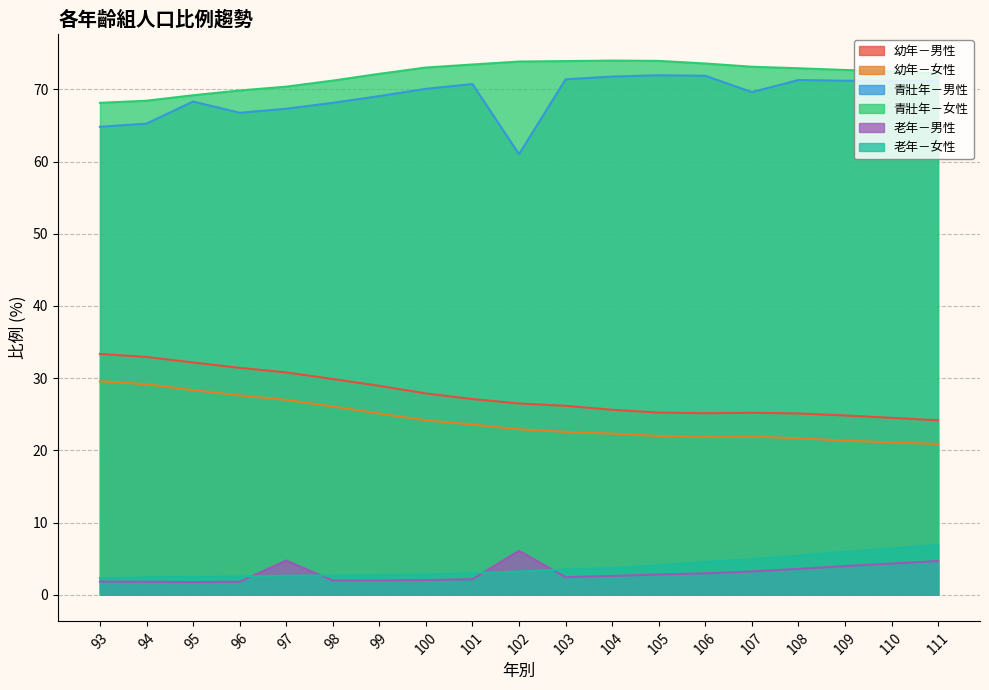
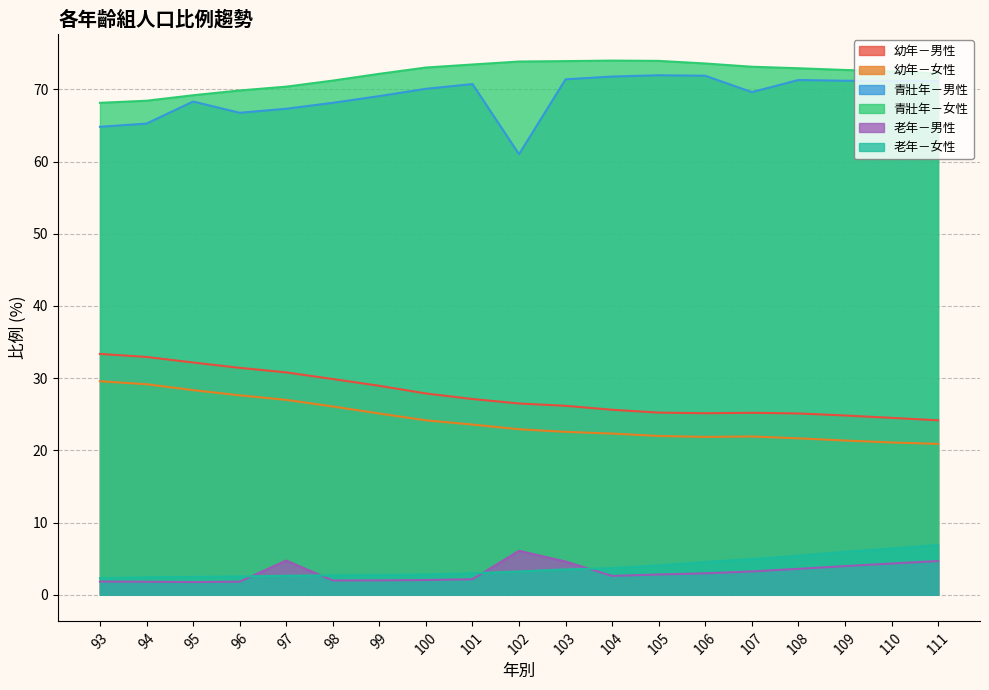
老年－男性, 103: 2 -> 5
